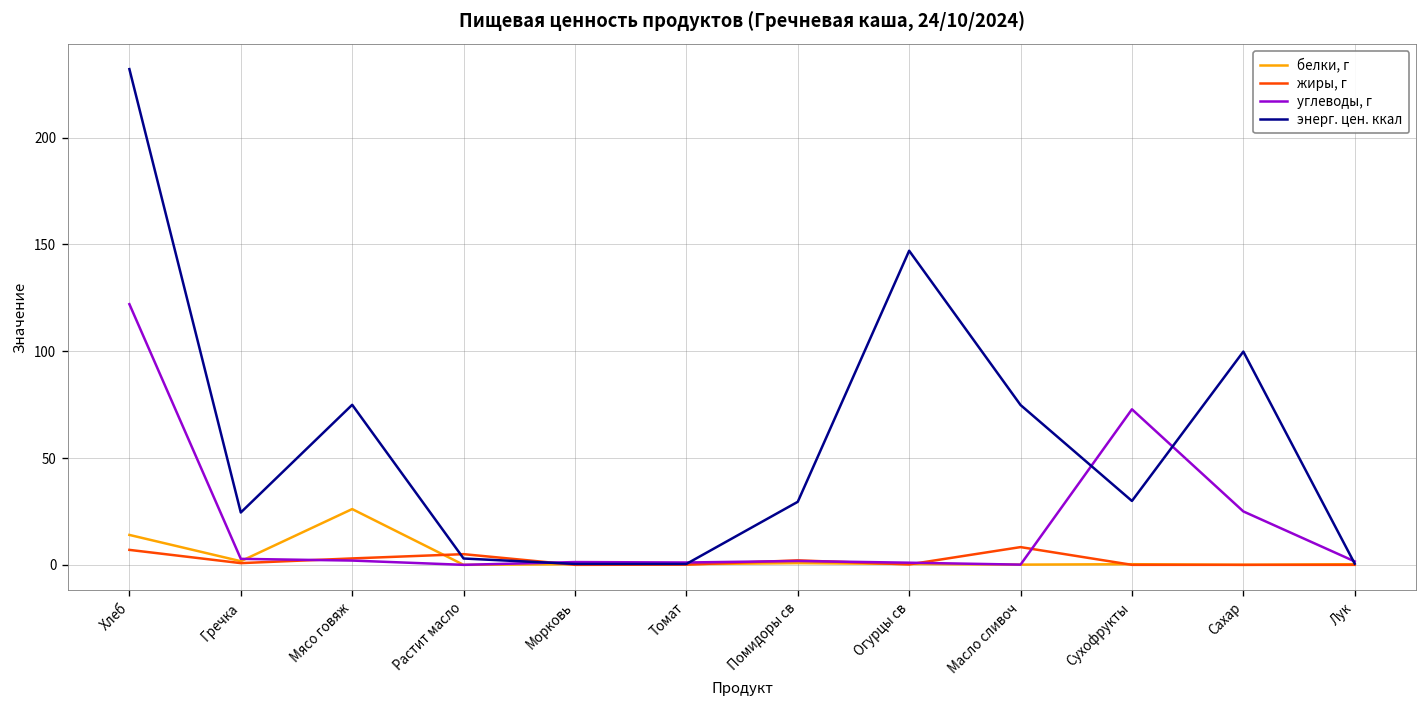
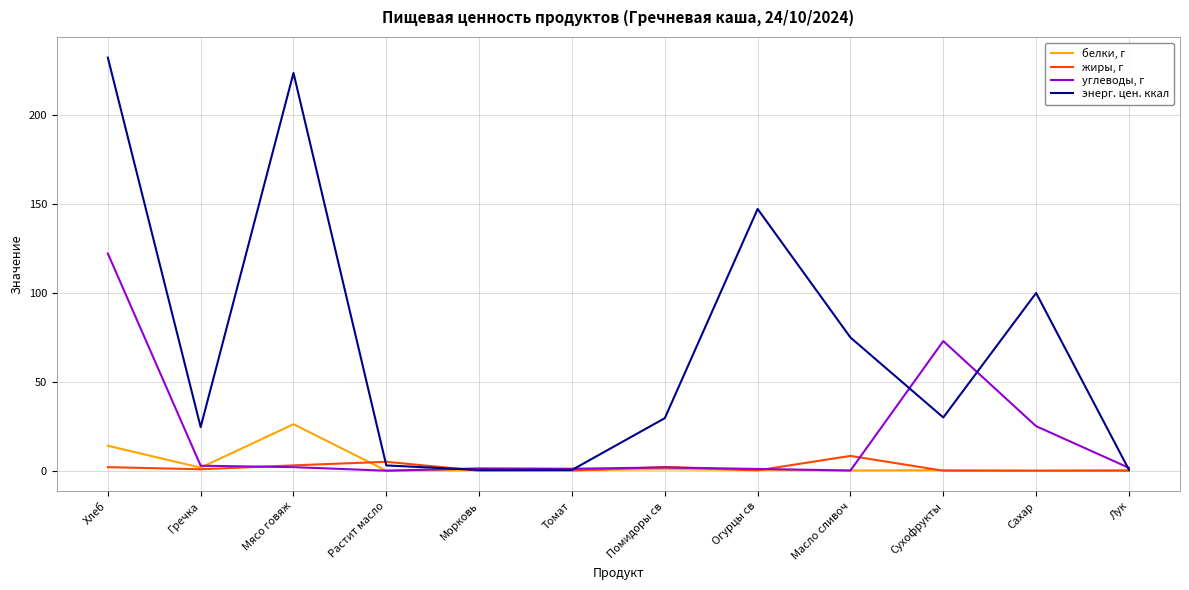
жиры, г, Хлеб: 7 -> 2
энерг. цен. ккал, Мясо говяж: 75 -> 223
